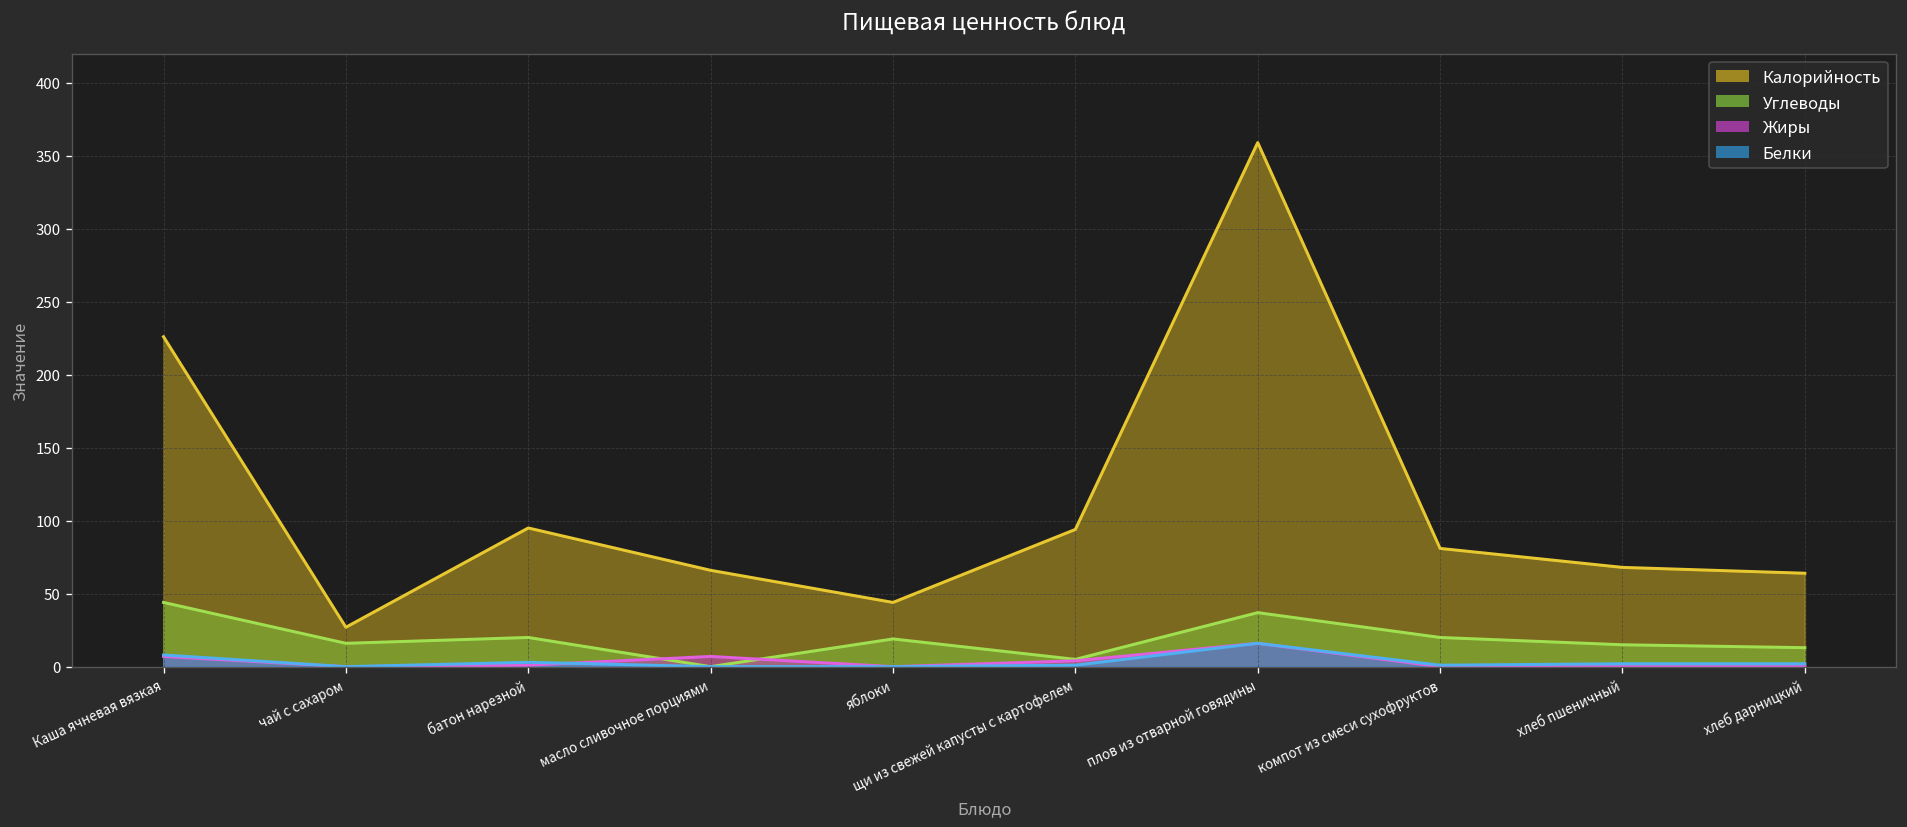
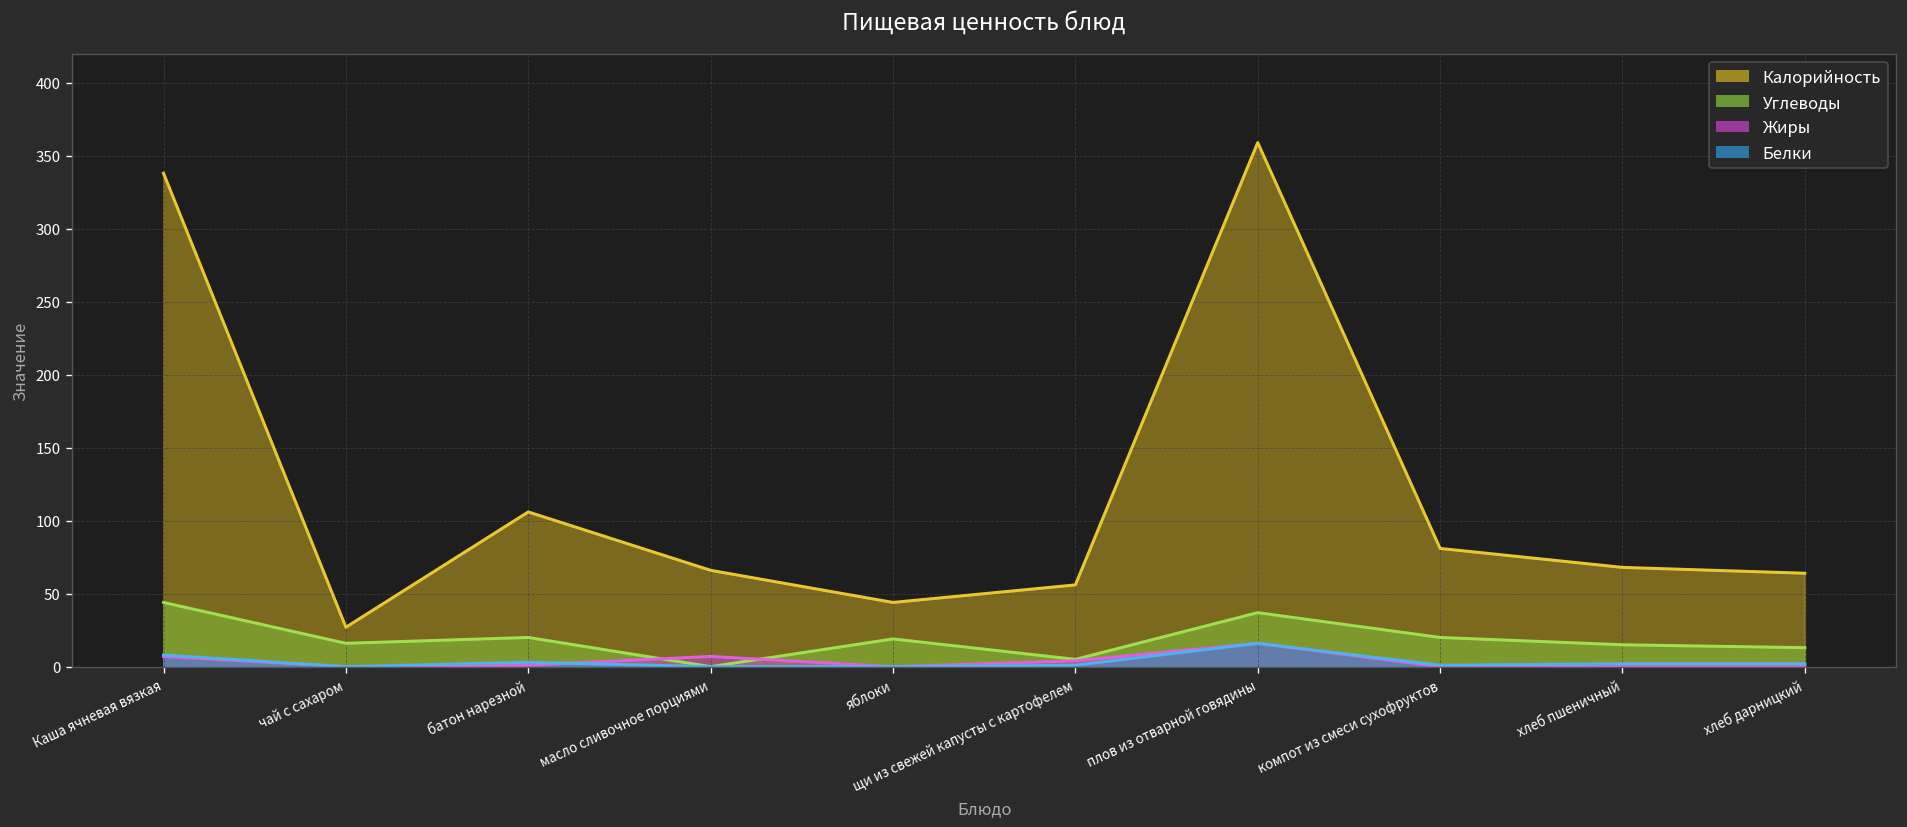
Калорийность, Каша ячневая вязкая: 226 -> 338
Калорийность, батон нарезной: 95 -> 106
Калорийность, щи из свежей капусты с картофелем: 94 -> 56
